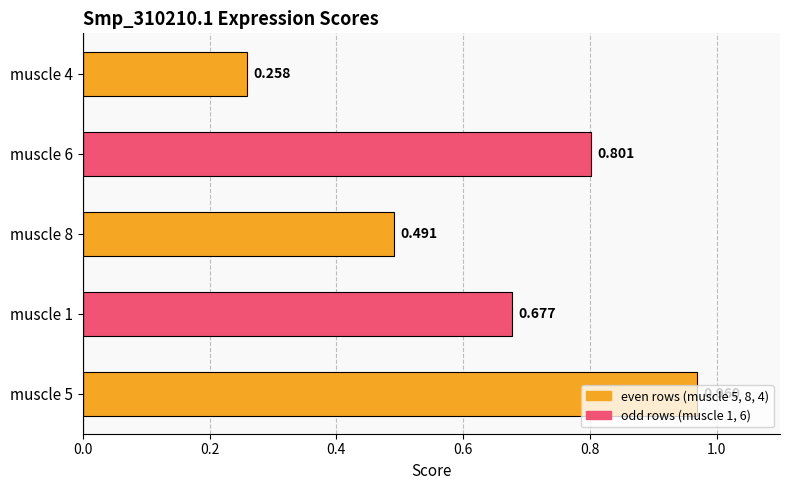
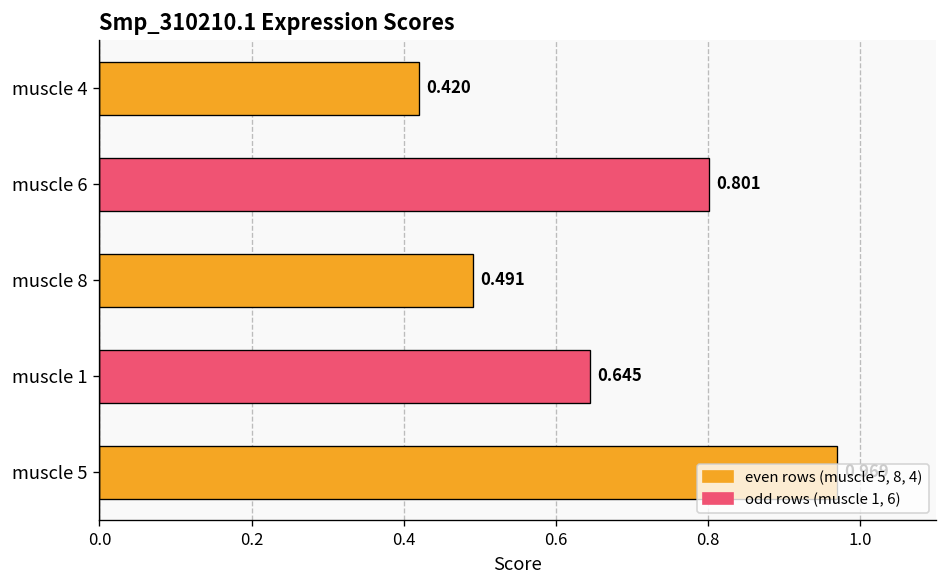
muscle 4: 0.258 -> 0.420
muscle 1: 0.677 -> 0.645
